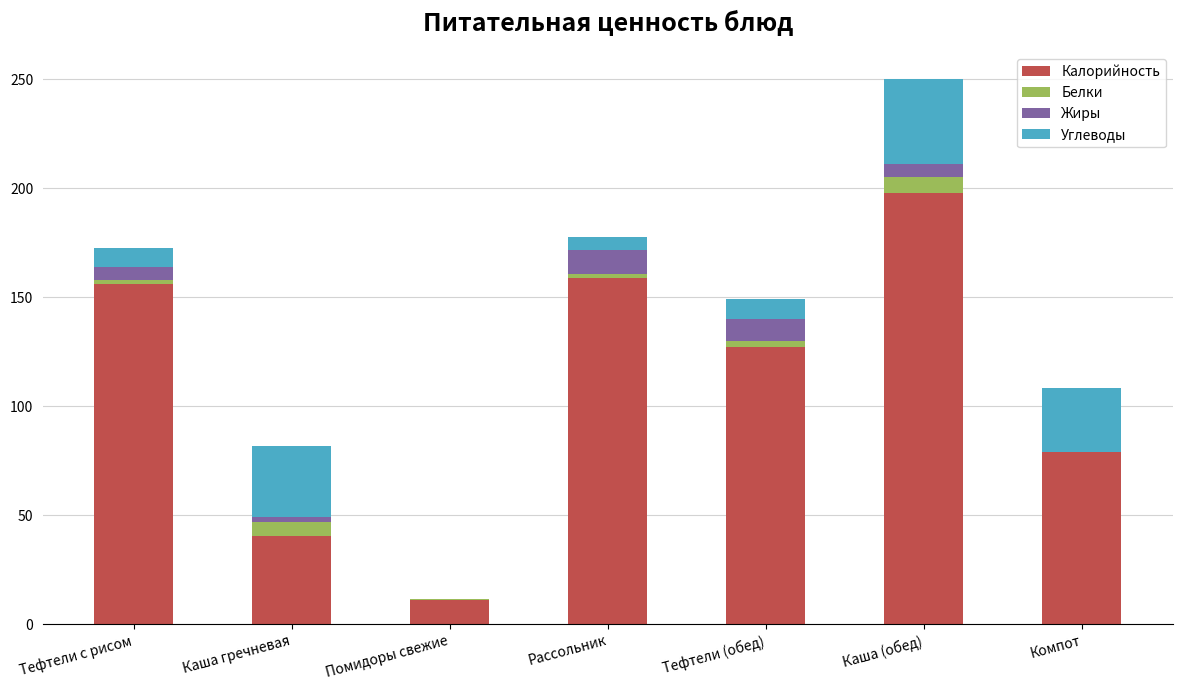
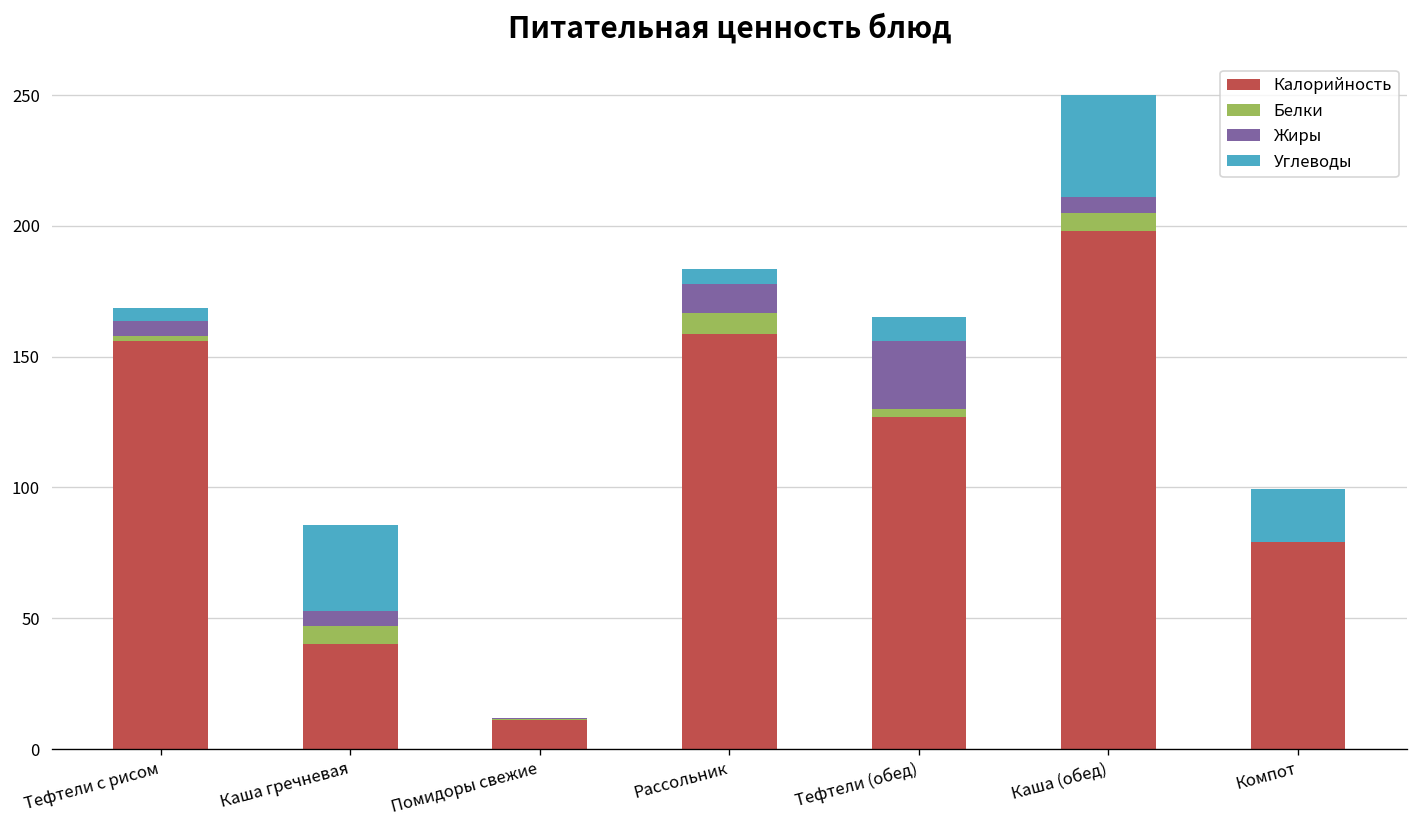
Углеводы, Тефтели с рисом: 9 -> 5
Жиры, Каша гречневая: 2 -> 6
Белки, Рассольник: 2 -> 8
Жиры, Тефтели (обед): 10 -> 26
Углеводы, Компот: 29 -> 20
